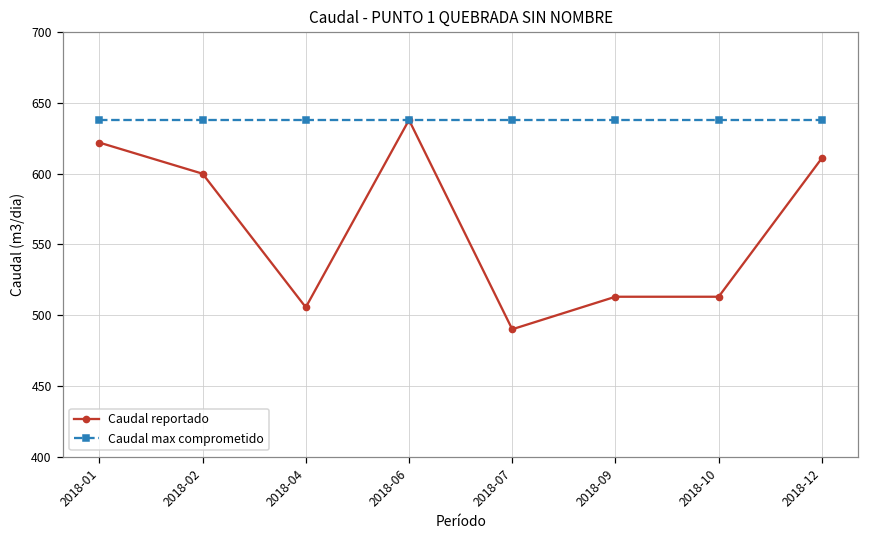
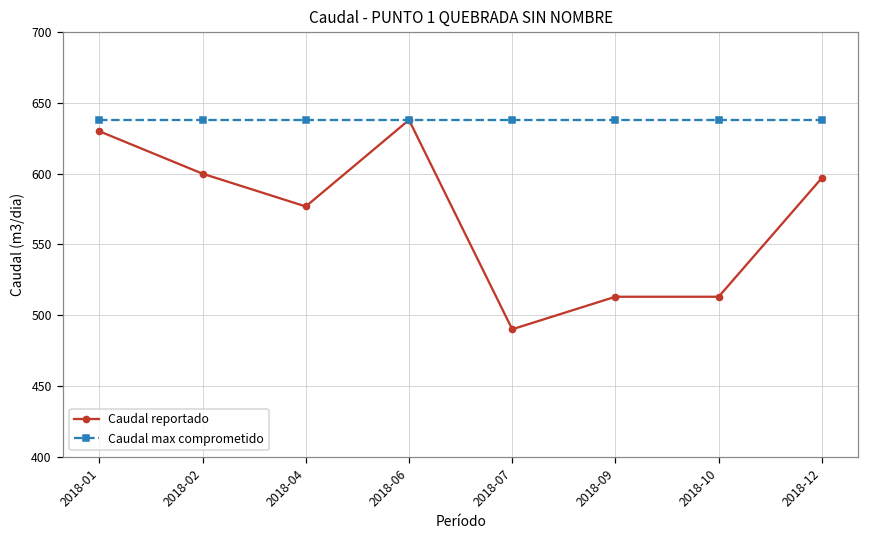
Caudal reportado, 2018-01: 622 -> 630
Caudal reportado, 2018-04: 506 -> 577
Caudal reportado, 2018-12: 611 -> 597
